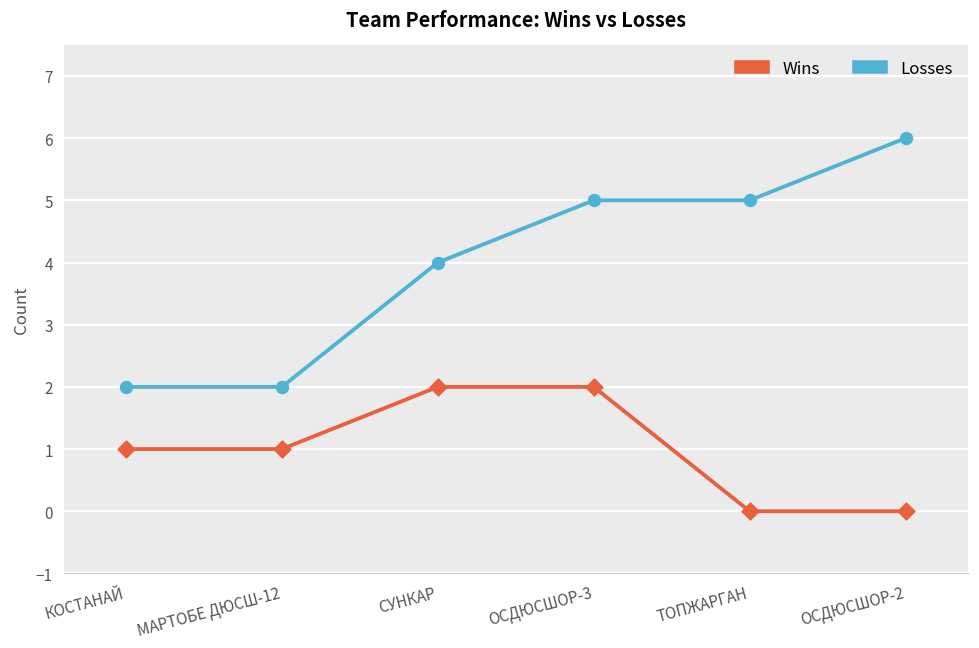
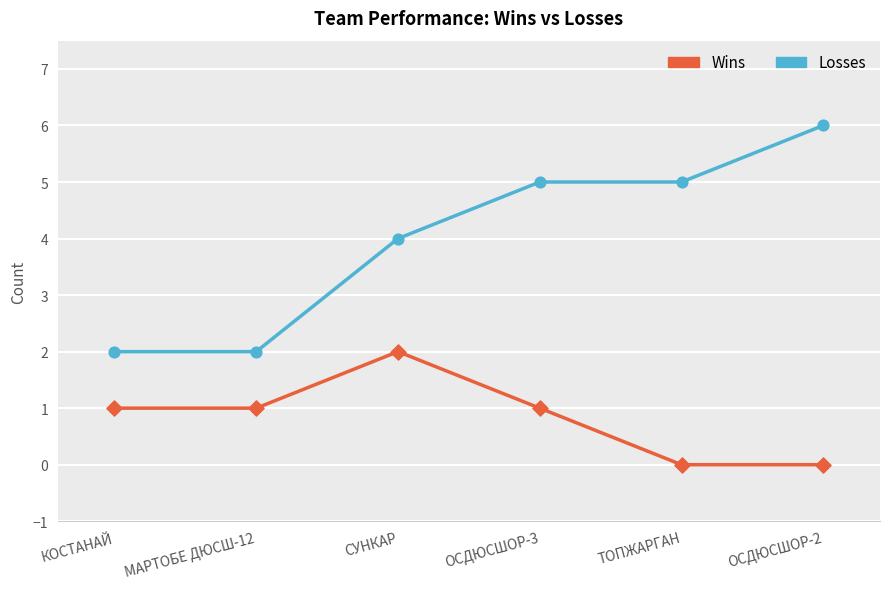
Wins, ОСДЮСШОР-3: 2 -> 1
